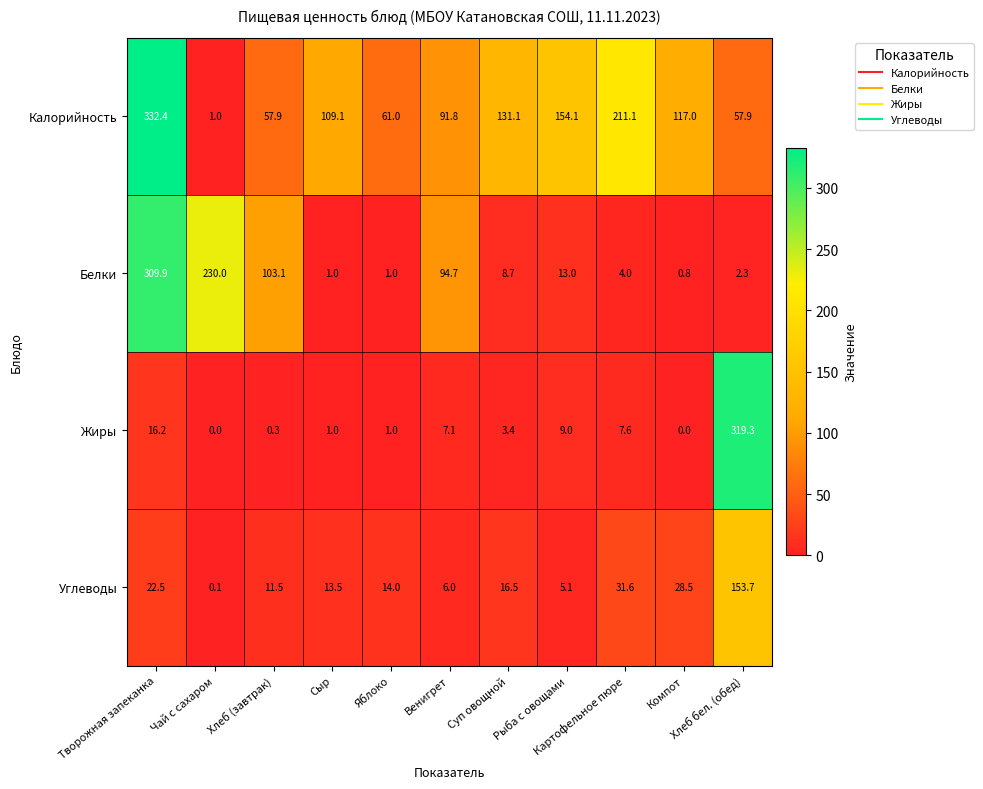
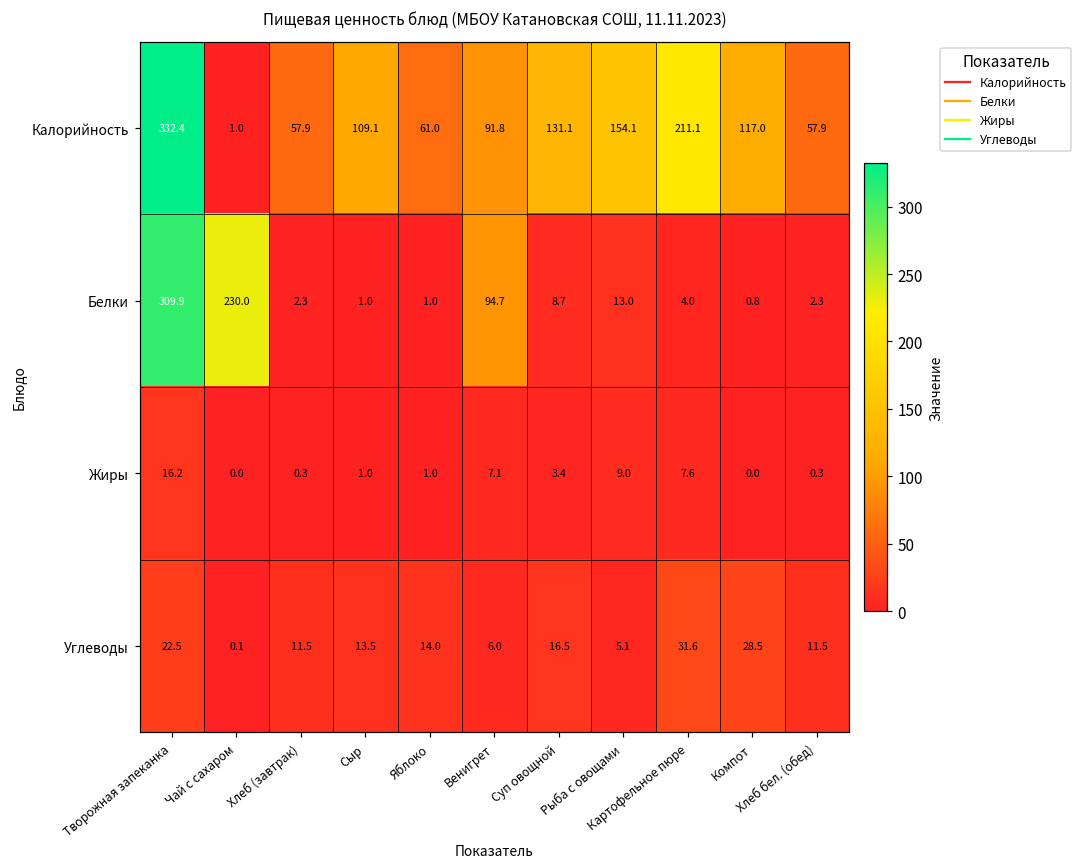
Белки, Хлеб (завтрак): 103.1 -> 2.3
Жиры, Хлеб бел. (обед): 319.3 -> 0.3
Углеводы, Хлеб бел. (обед): 153.7 -> 11.5
